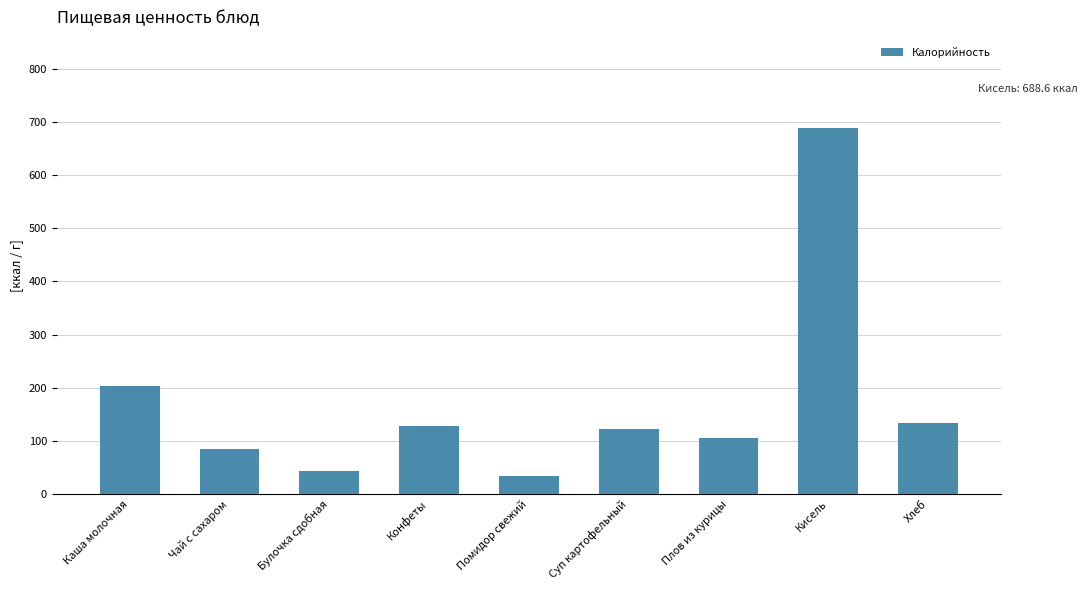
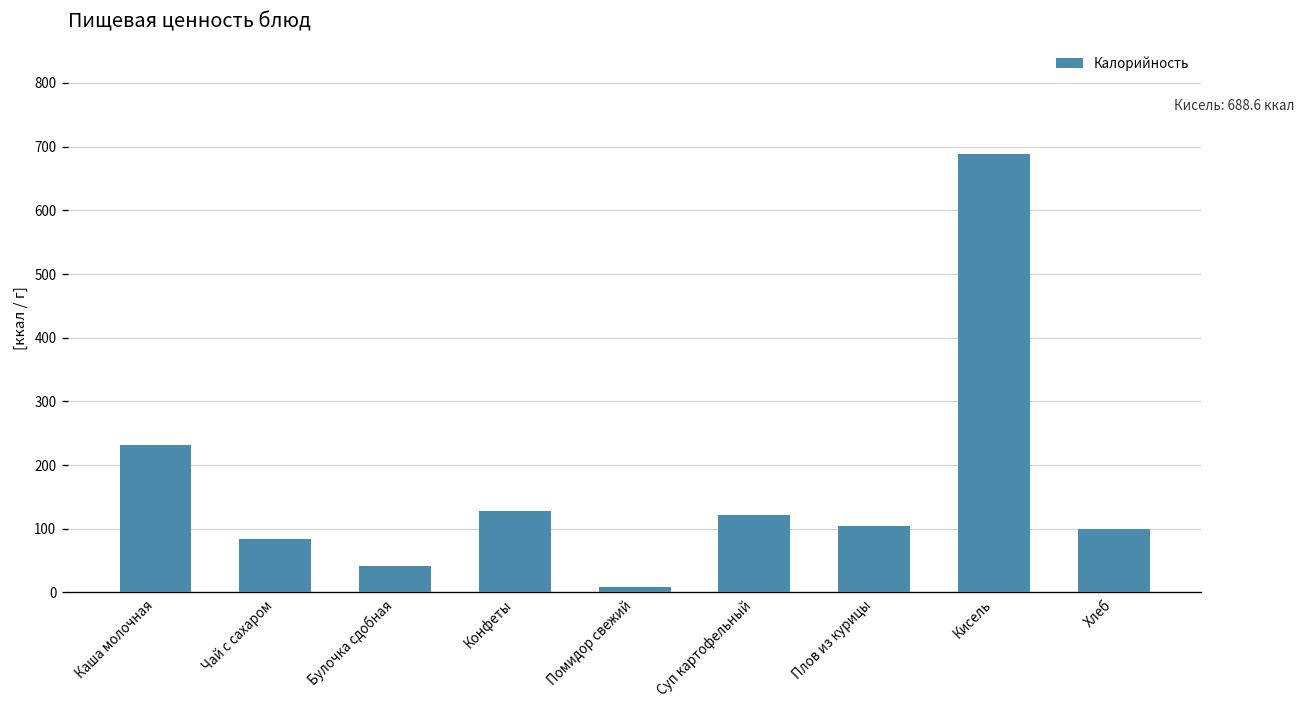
Каша молочная: 200 -> 230
Помидор свежий: 30 -> 10
Хлеб: 130 -> 100
